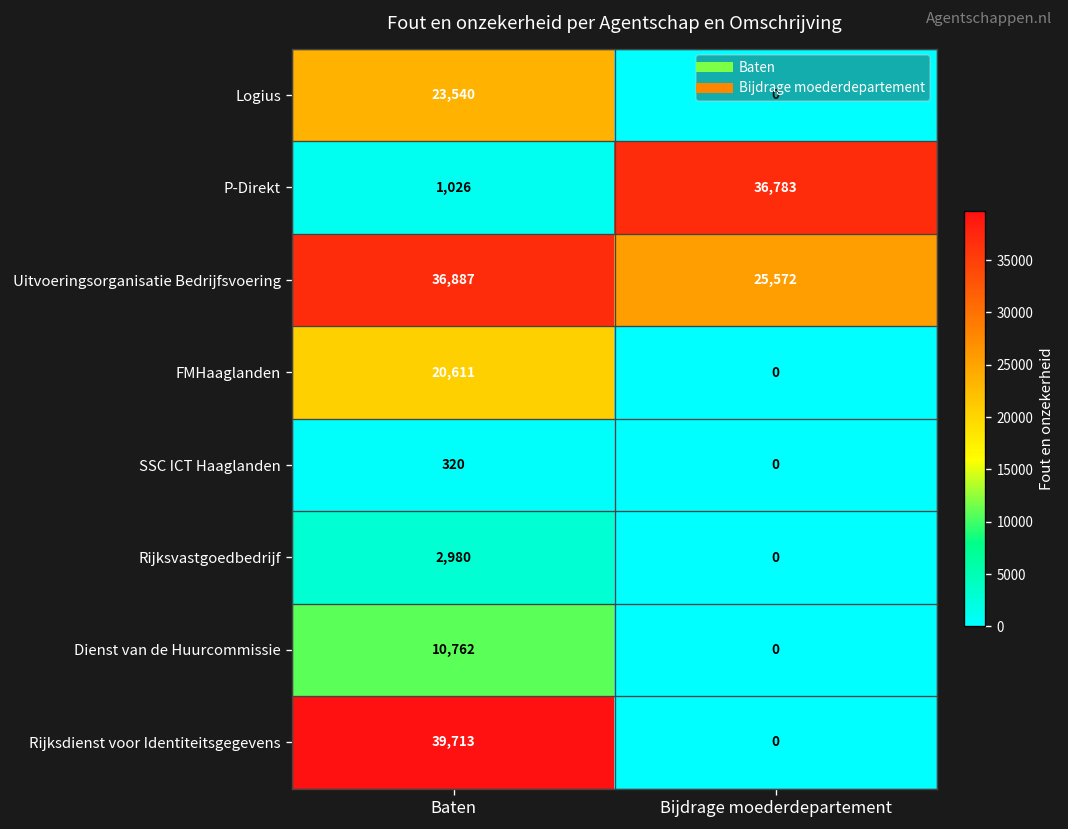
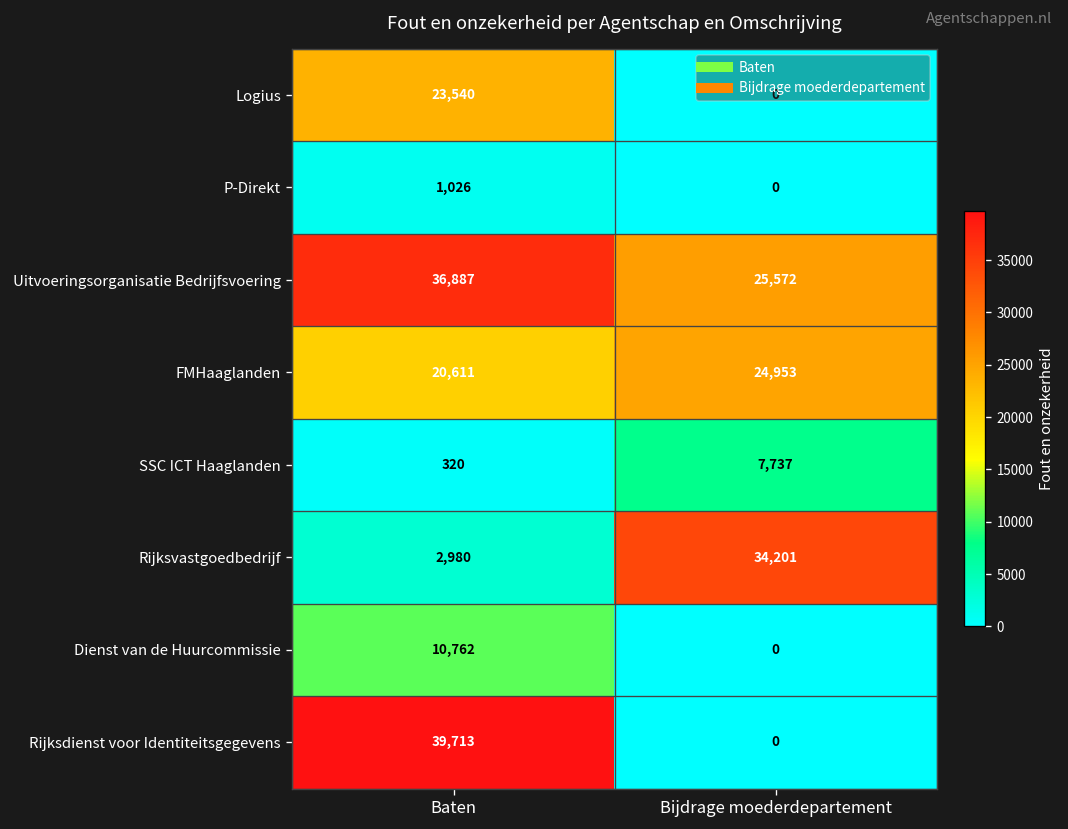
P-Direkt, Bijdrage moederdepartement: 36,783 -> 0
FMHaaglanden, Bijdrage moederdepartement: 0 -> 24,953
SSC ICT Haaglanden, Bijdrage moederdepartement: 0 -> 7,737
Rijksvastgoedbedrijf, Bijdrage moederdepartement: 0 -> 34,201
